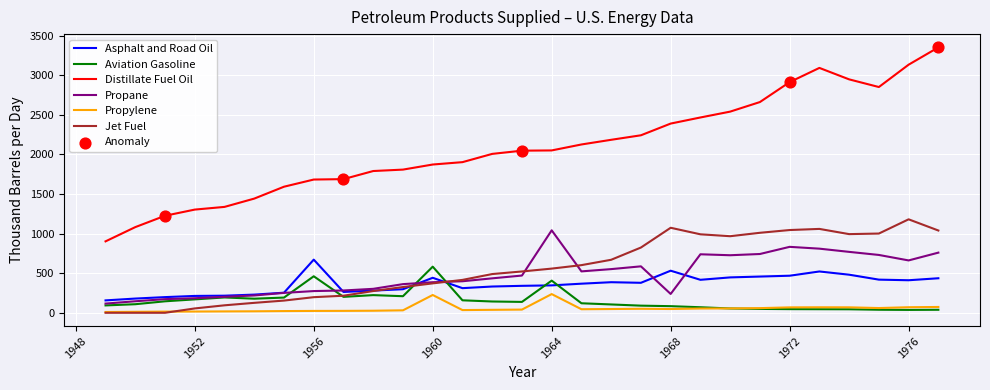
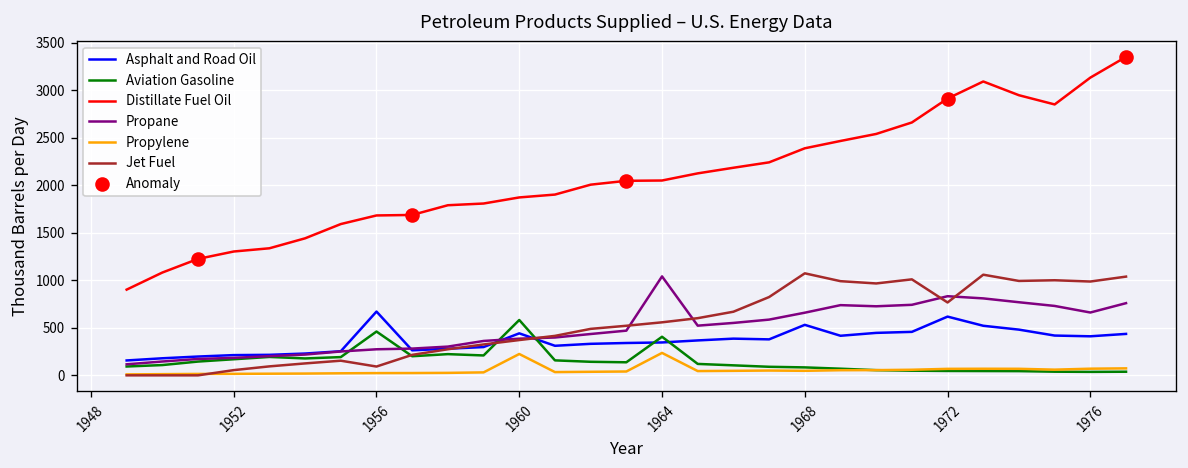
Jet Fuel, 1956: 200 -> 100
Propane, 1968: 200 -> 700
Asphalt and Road Oil, 1972: 500 -> 600
Jet Fuel, 1972: 1000 -> 800
Jet Fuel, 1976: 1200 -> 1000
